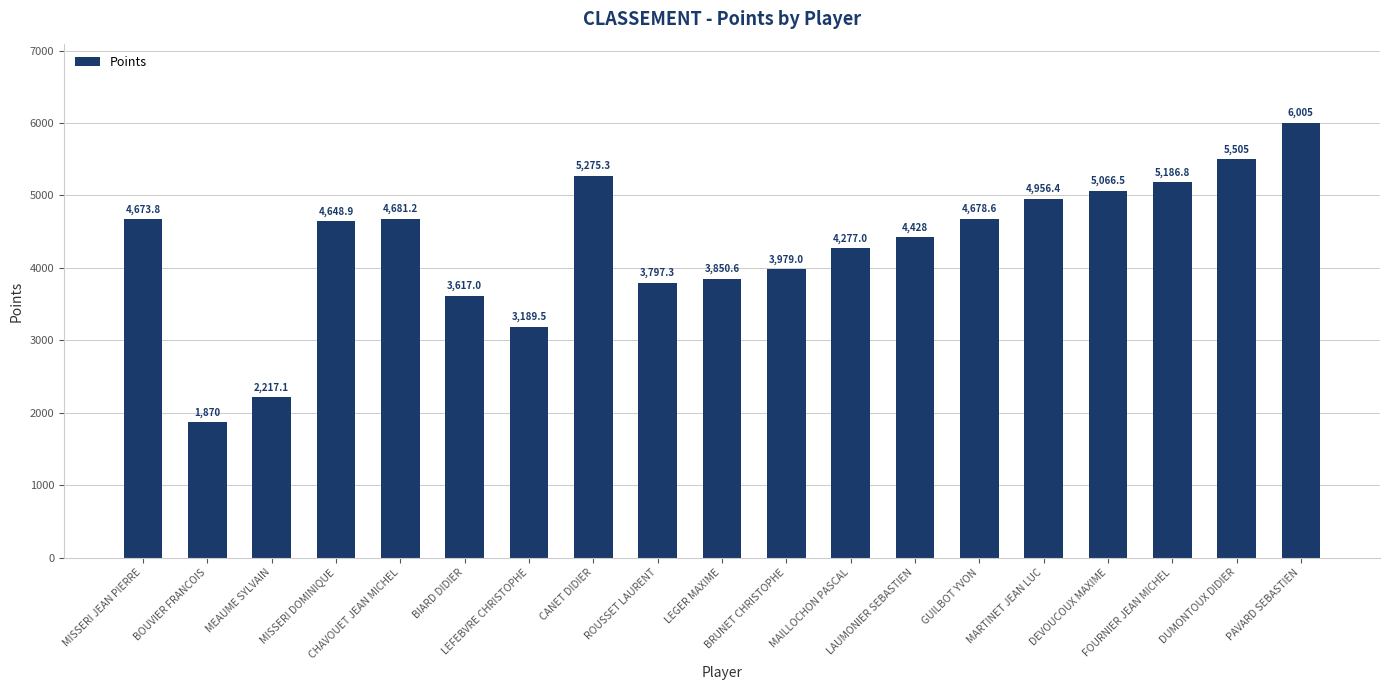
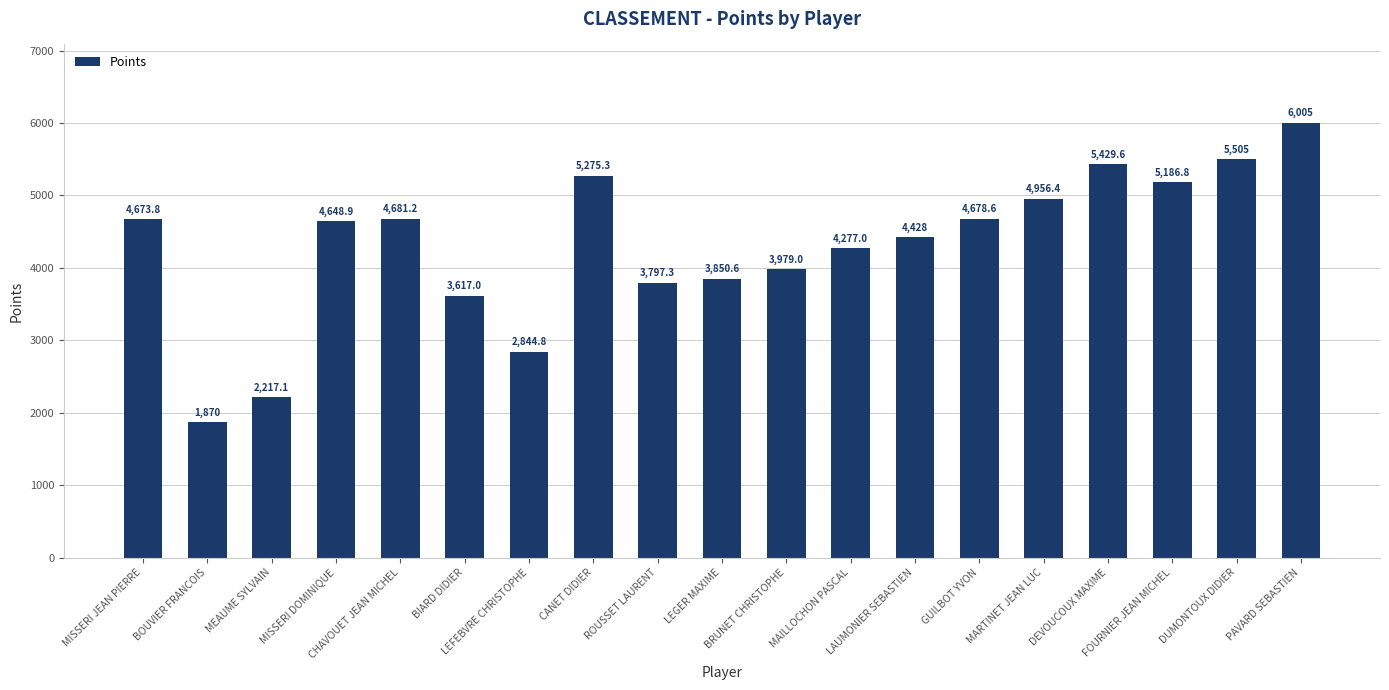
LEFEBVRE CHRISTOPHE: 3,189.5 -> 2,844.8
DEVOUCOUX MAXIME: 5,066.5 -> 5,429.6
